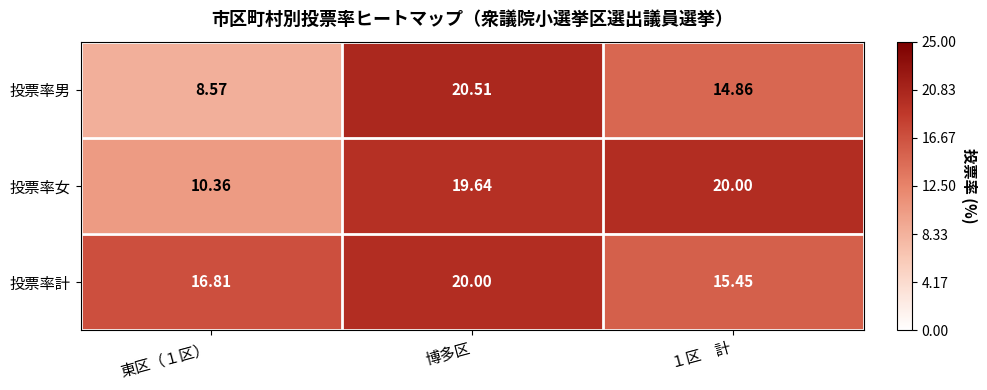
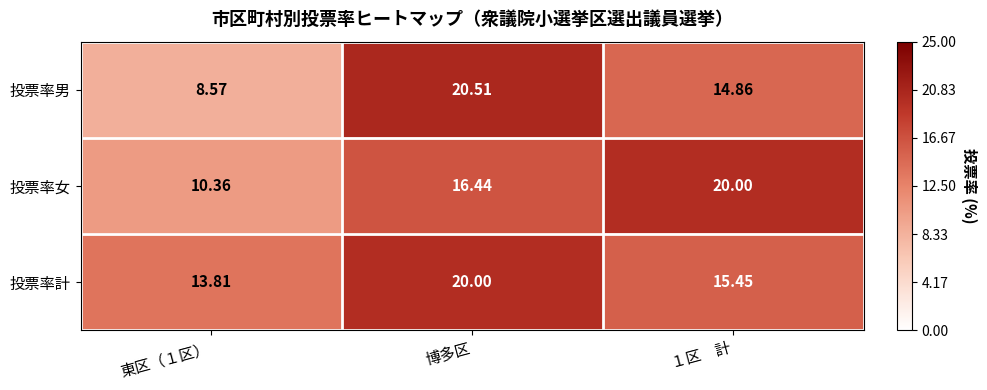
投票率女, 博多区: 19.64 -> 16.44
投票率計, 東区（１区）: 16.81 -> 13.81
